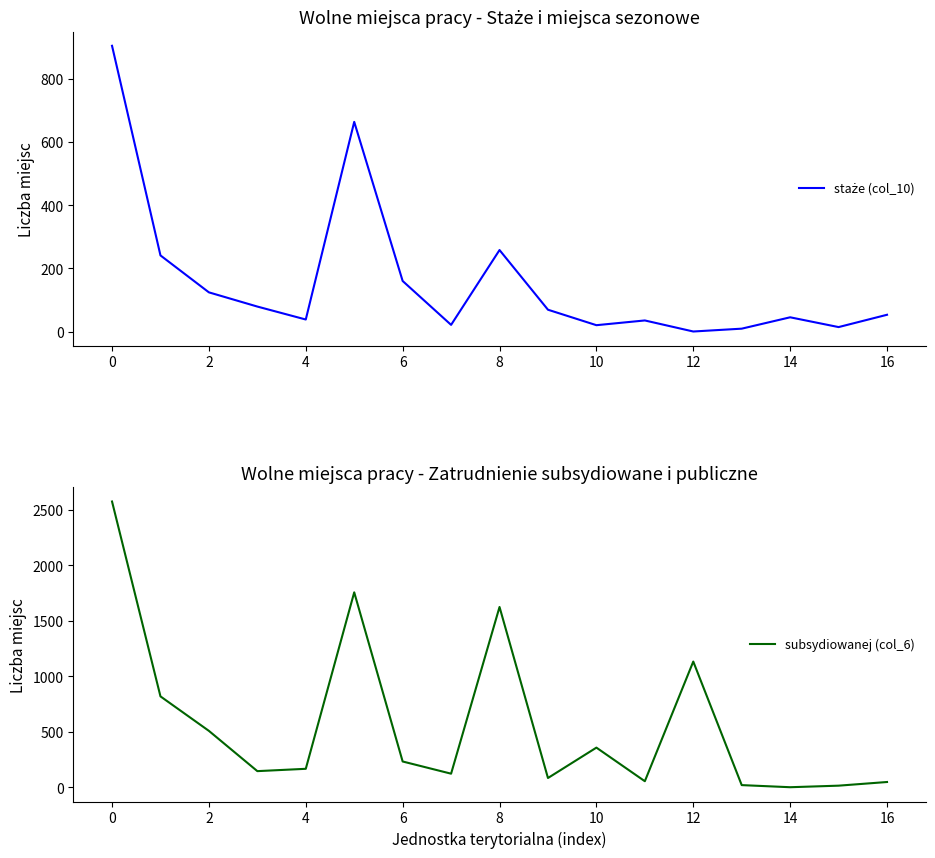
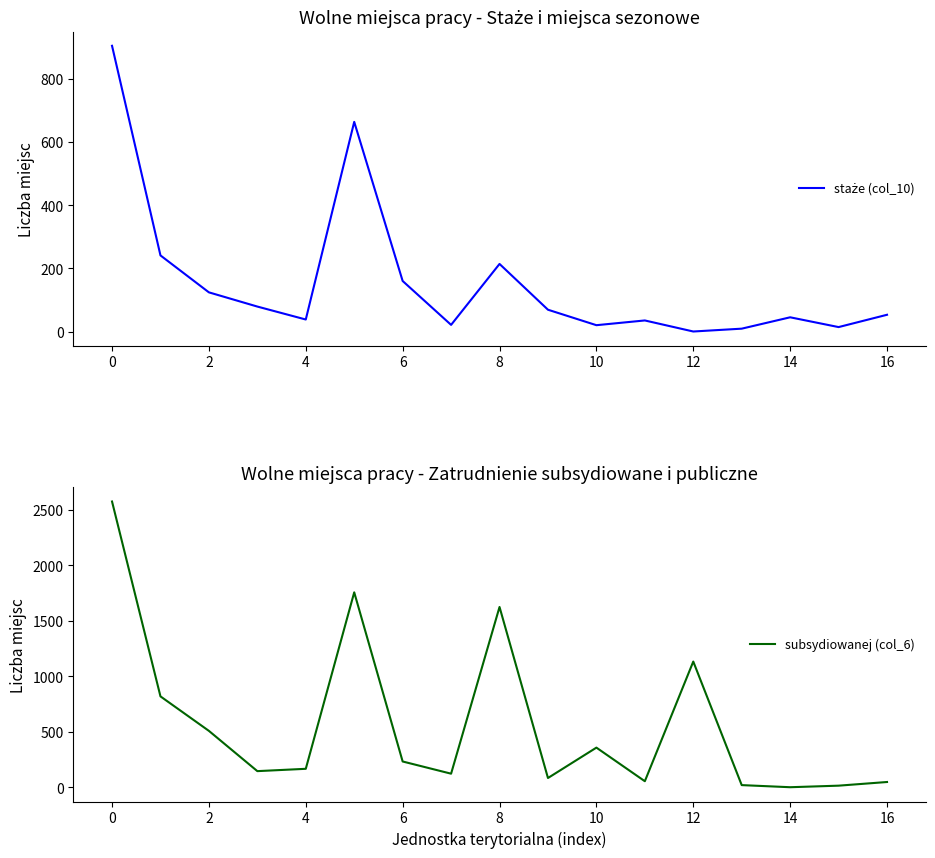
Wolne miejsca pracy - Staże i miejsca sezonowe, 8: 260 -> 210
